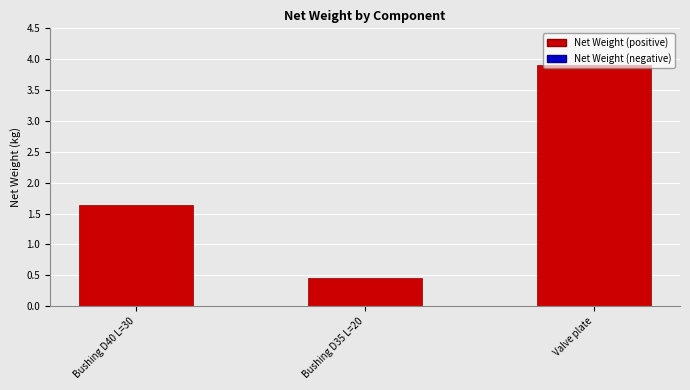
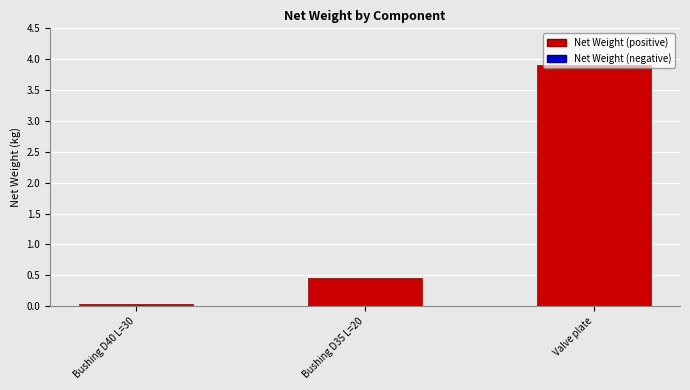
Bushing D40 L=30: 1.6 -> 0.0
